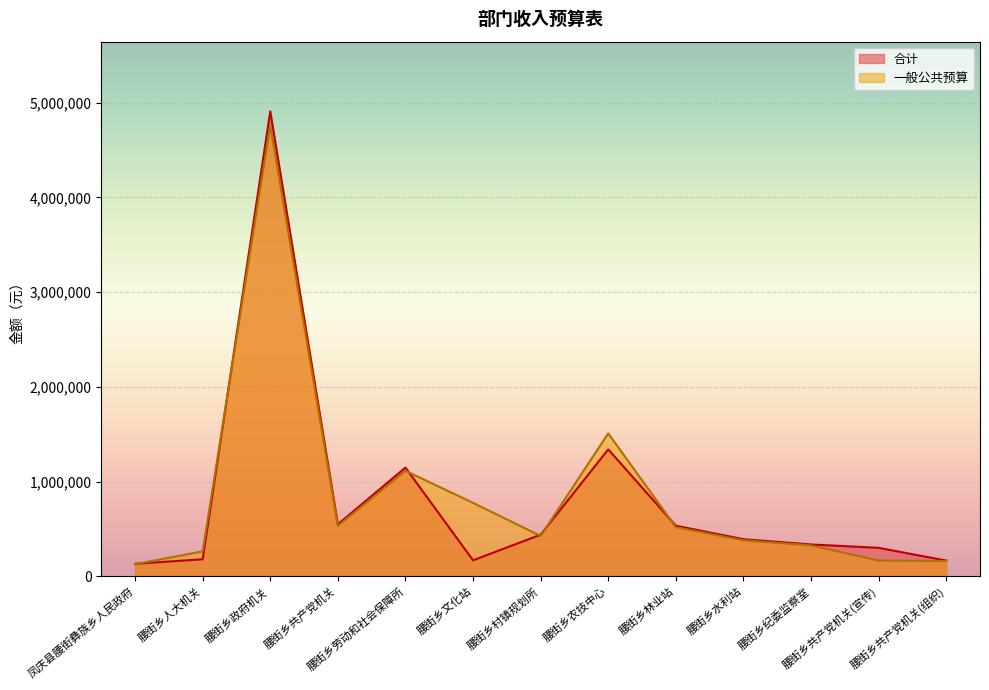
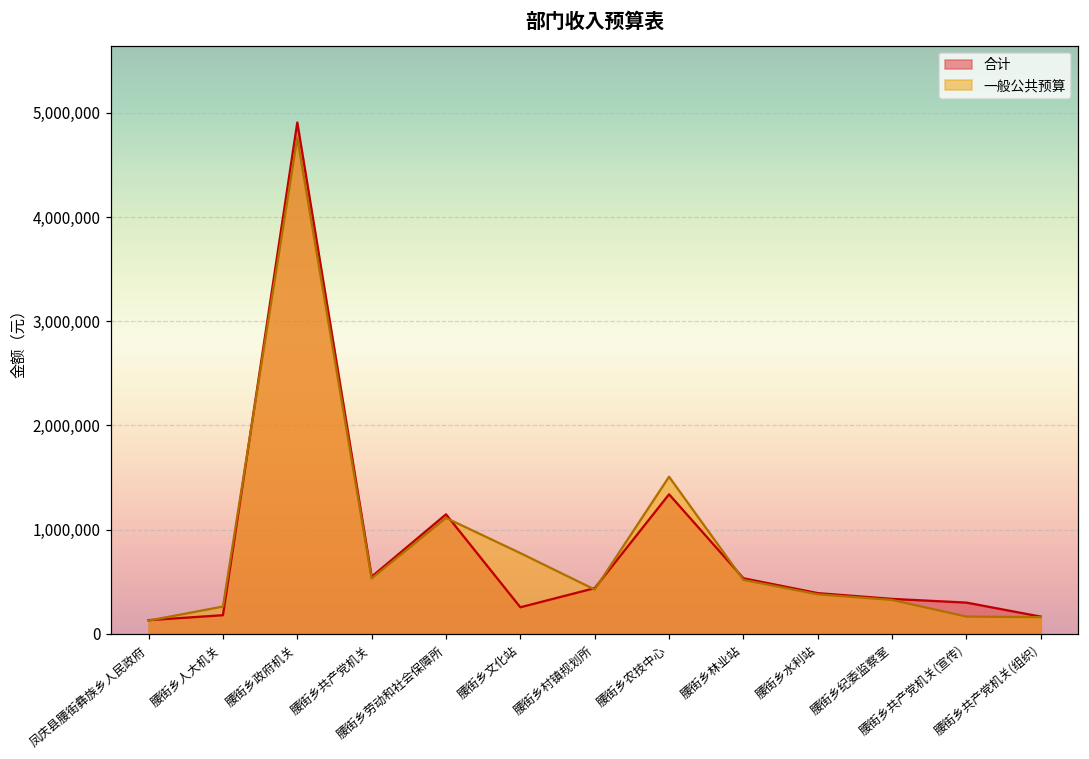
合计, 腰街乡文化站: 200,000 -> 300,000
